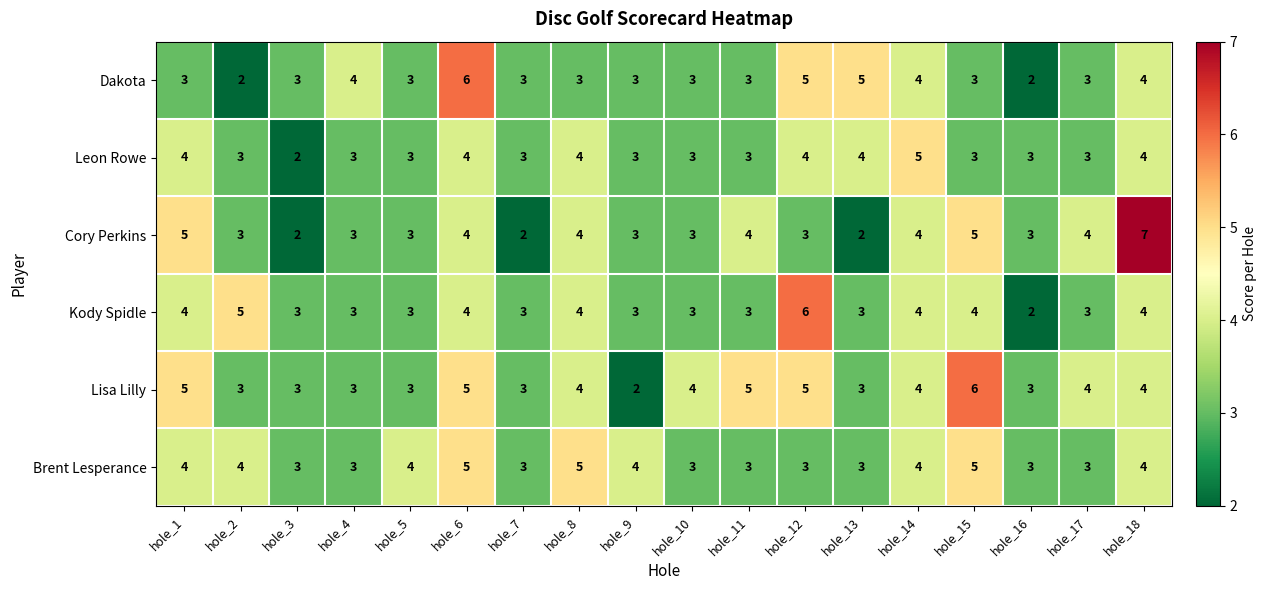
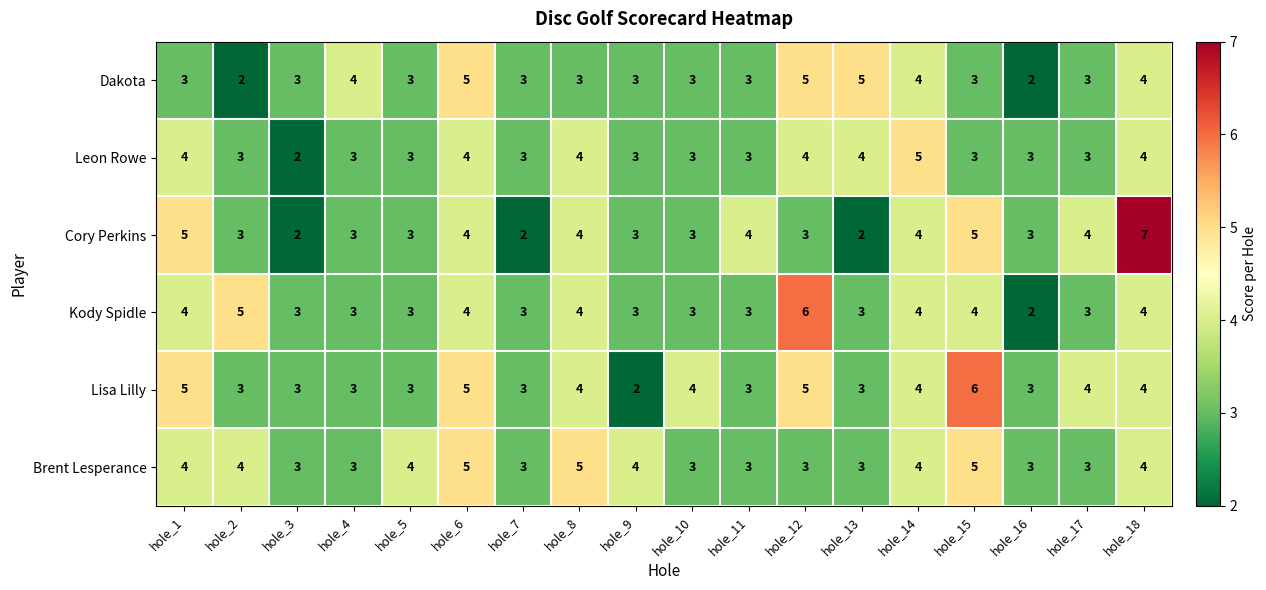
Dakota, hole_6: 6 -> 5
Lisa Lilly, hole_11: 5 -> 3
